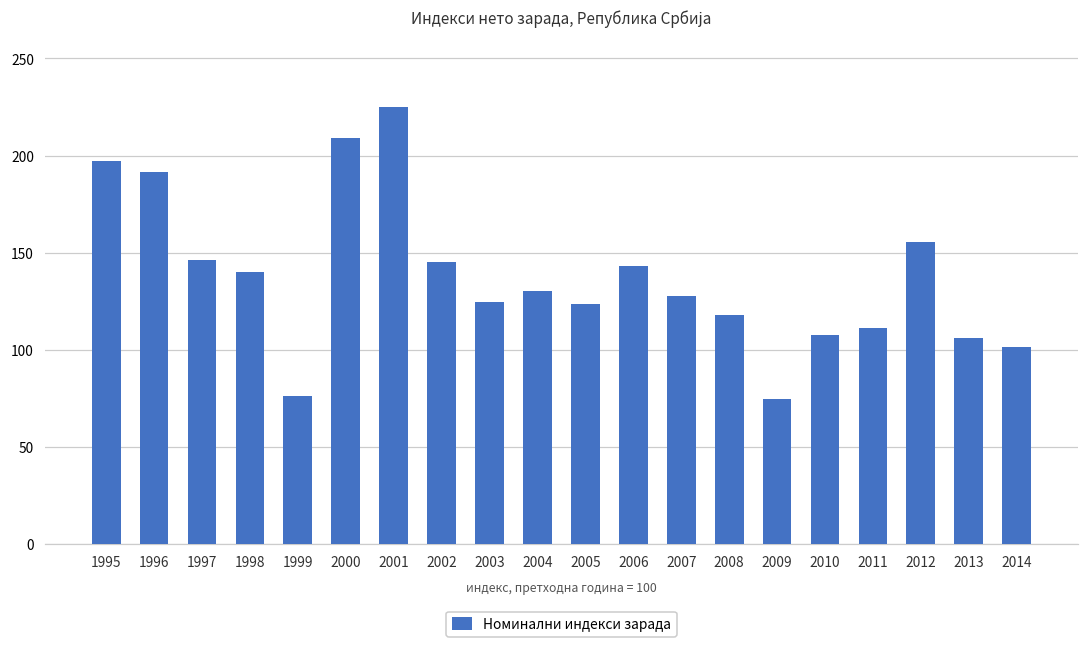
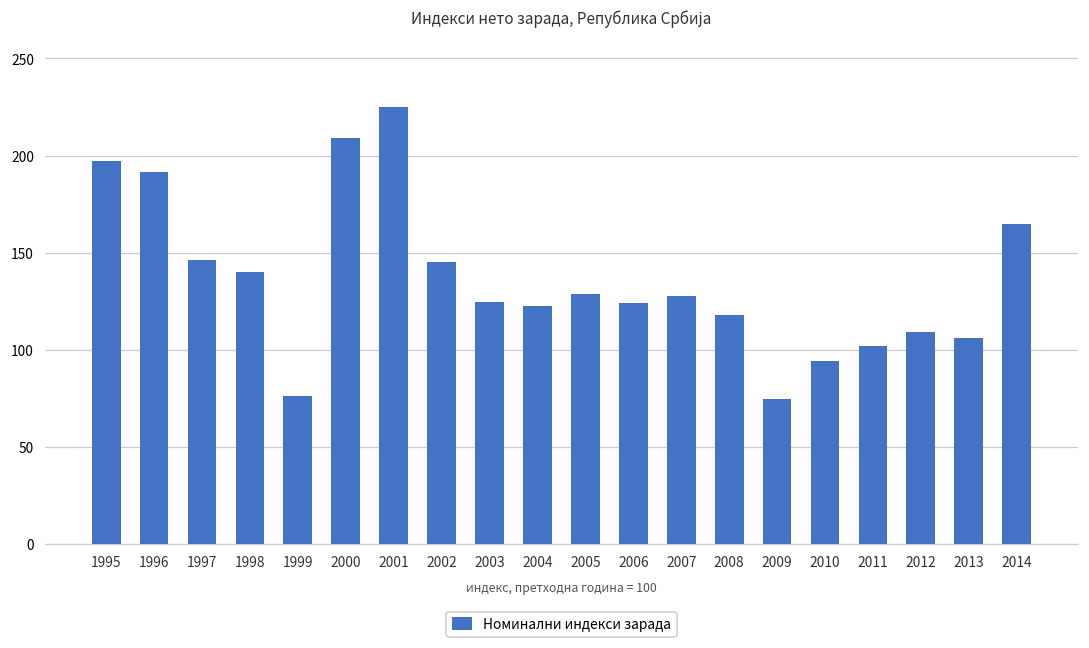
2004: 130 -> 123
2005: 124 -> 129
2006: 143 -> 124
2010: 108 -> 94
2011: 111 -> 102
2012: 156 -> 109
2014: 101 -> 165
